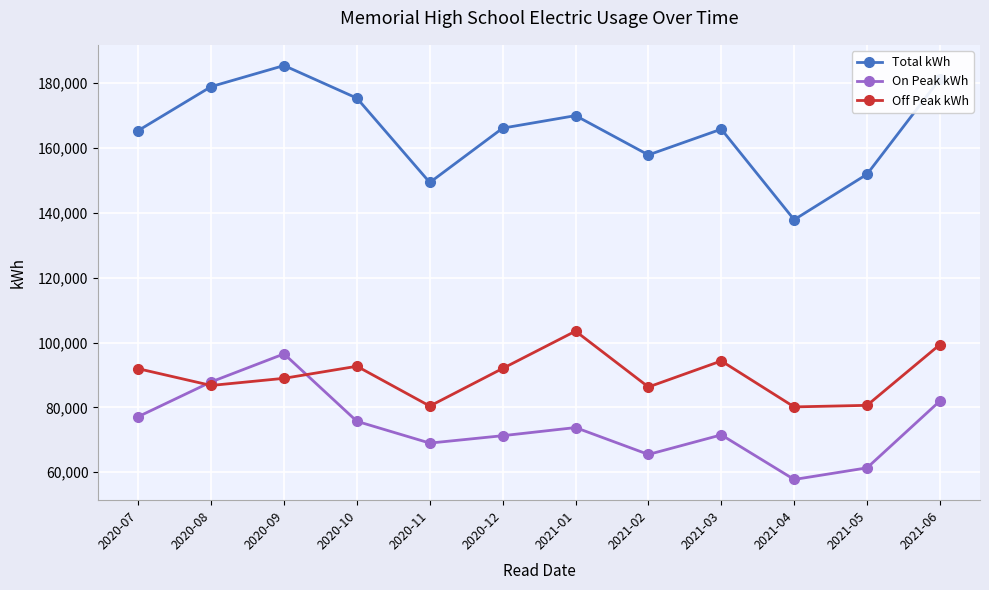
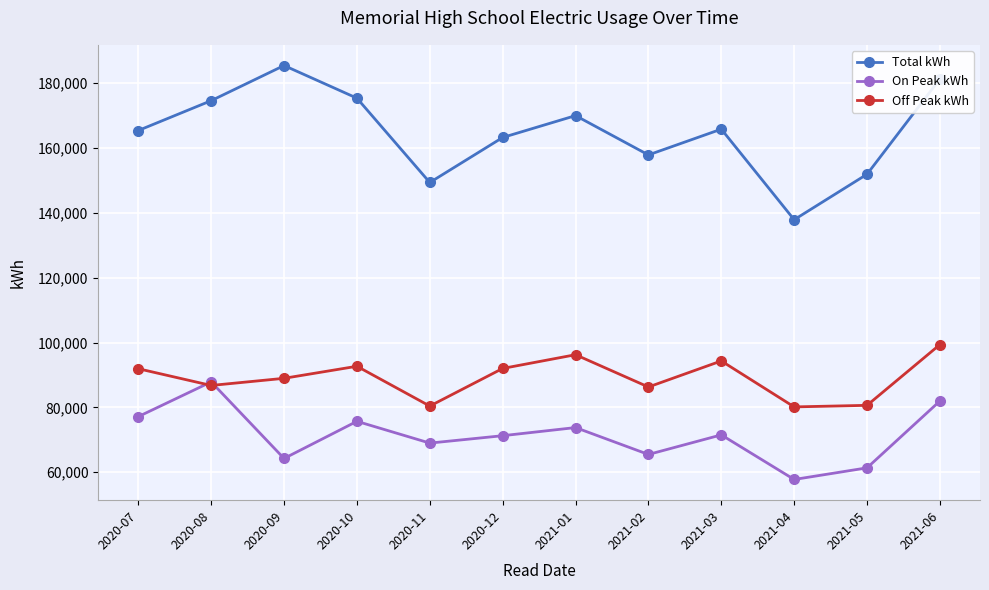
Total kWh, 2020-08: 179,000 -> 175,000
On Peak kWh, 2020-09: 96,000 -> 64,000
Total kWh, 2020-12: 166,000 -> 163,000
Off Peak kWh, 2021-01: 104,000 -> 96,000
